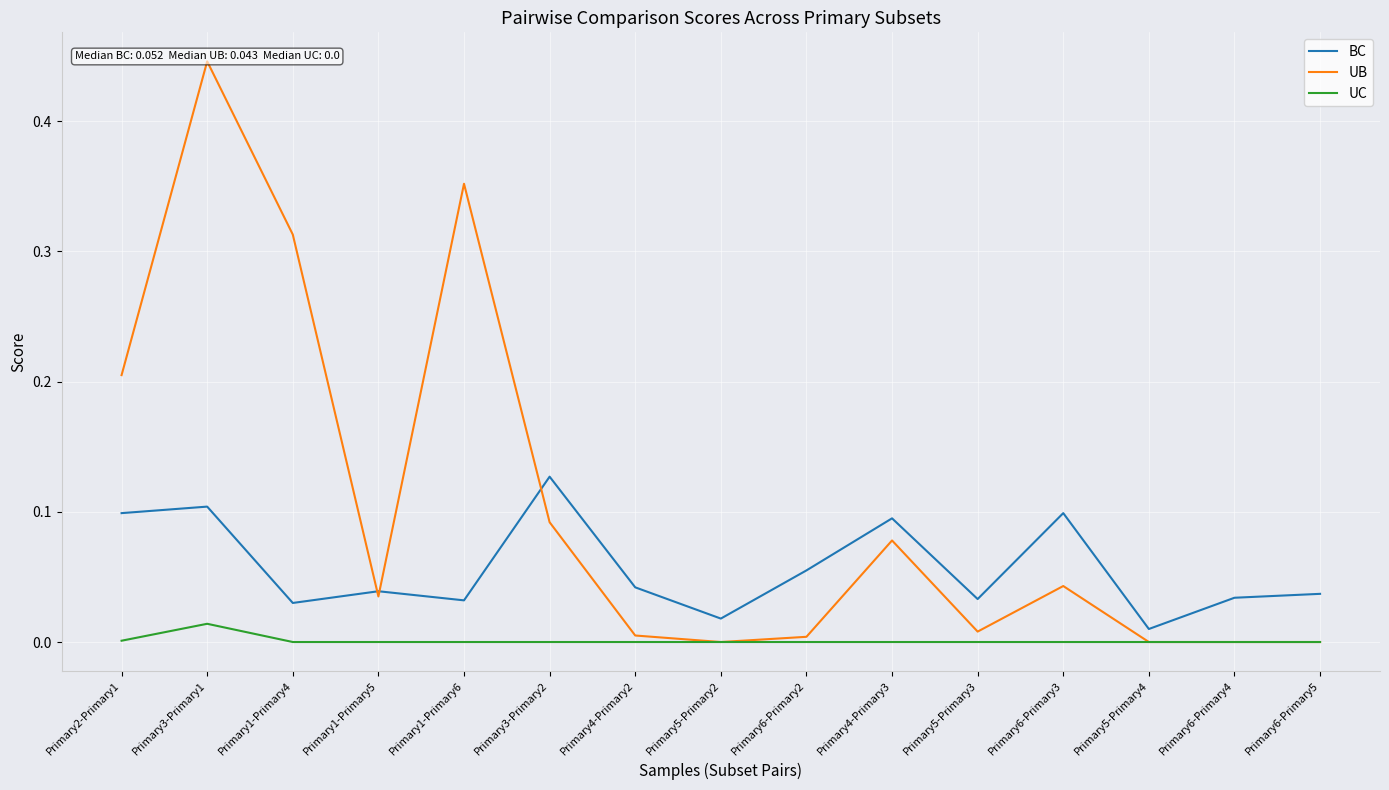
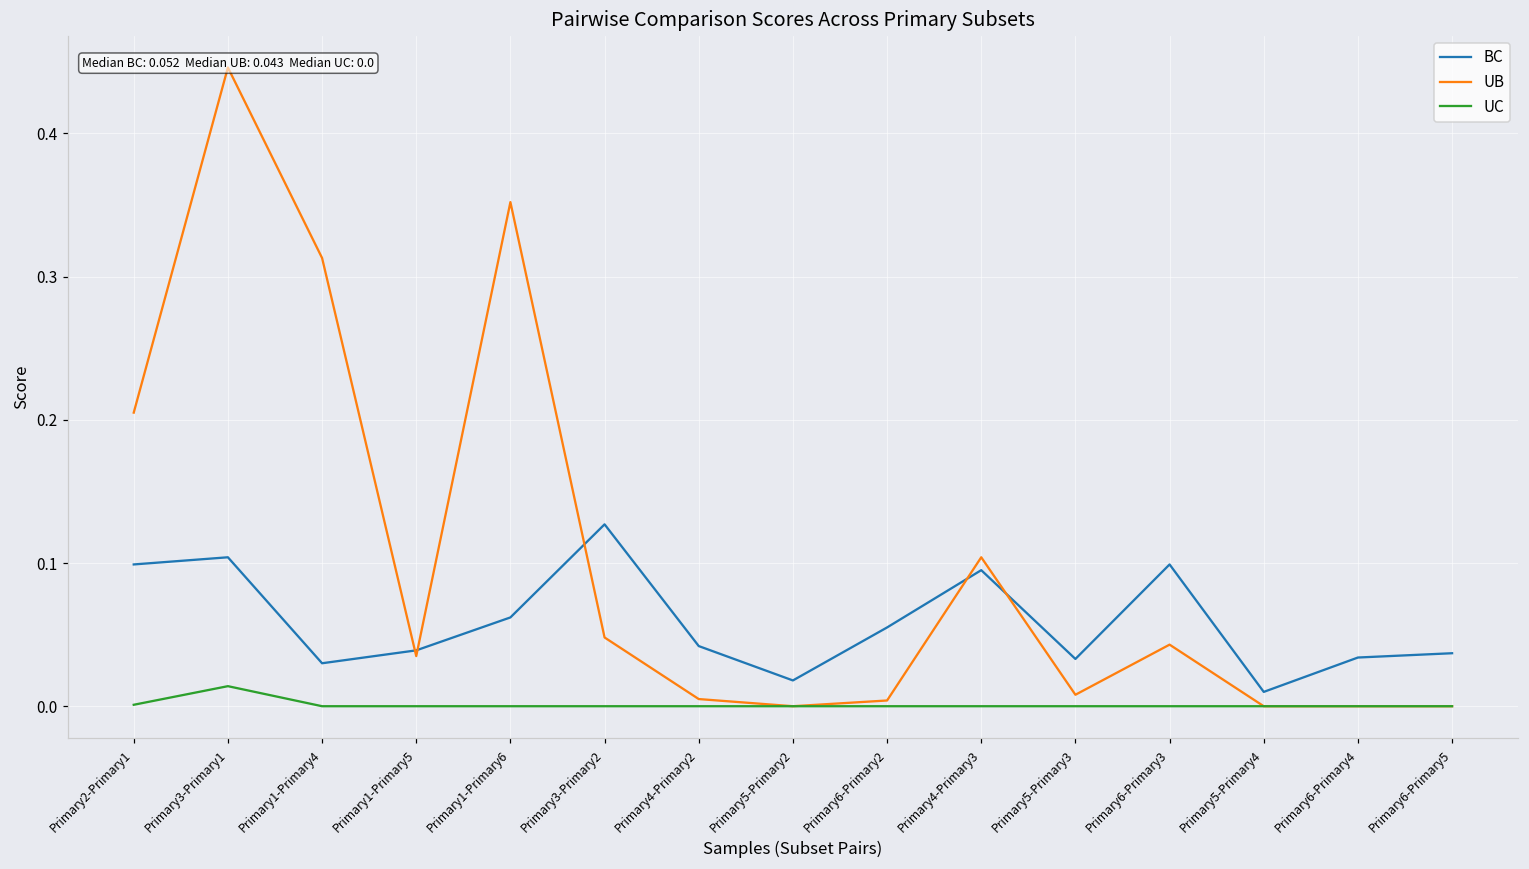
BC, Primary1-Primary6: 0.032 -> 0.062
UB, Primary3-Primary2: 0.092 -> 0.048
UB, Primary4-Primary3: 0.078 -> 0.104
